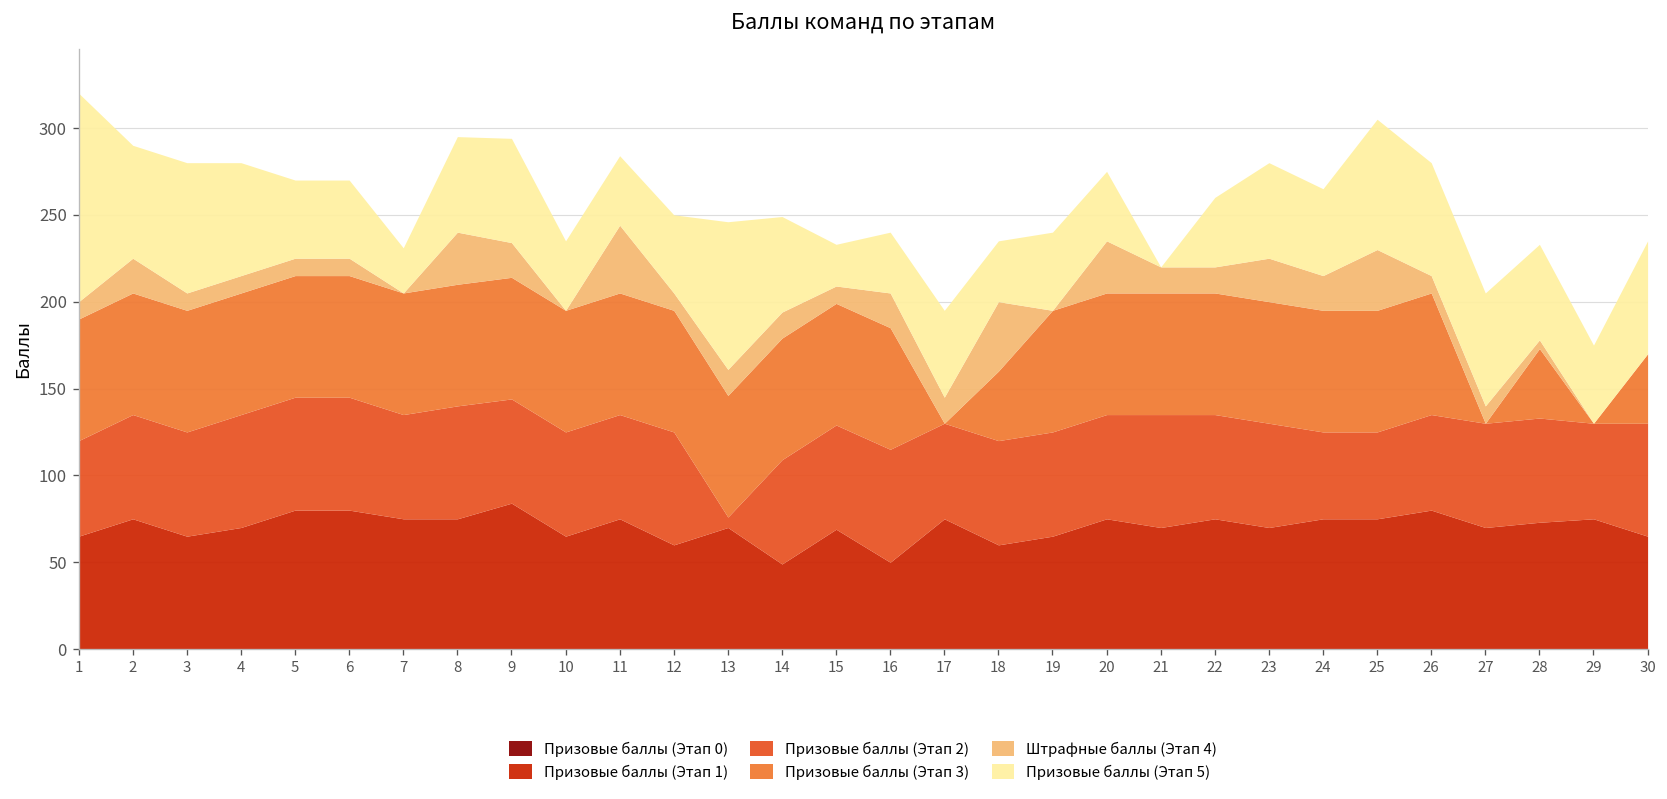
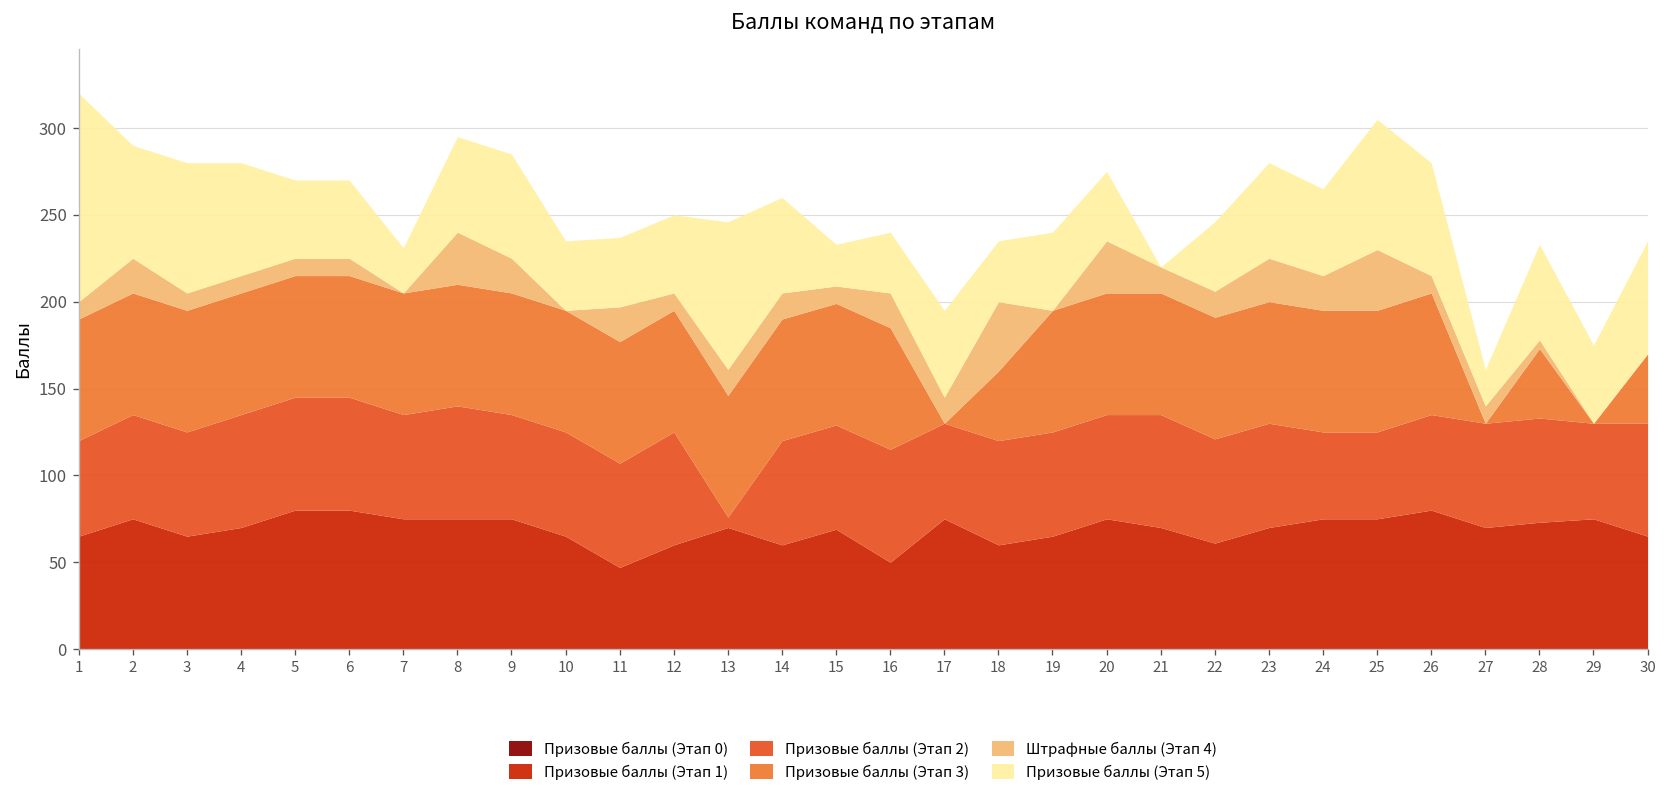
Призовые баллы (Этап 1), 9: 84 -> 75
Призовые баллы (Этап 1), 11: 75 -> 47
Штрафные баллы (Этап 4), 11: 39 -> 20
Призовые баллы (Этап 1), 14: 49 -> 60
Призовые баллы (Этап 1), 22: 75 -> 61
Призовые баллы (Этап 5), 27: 65 -> 21
